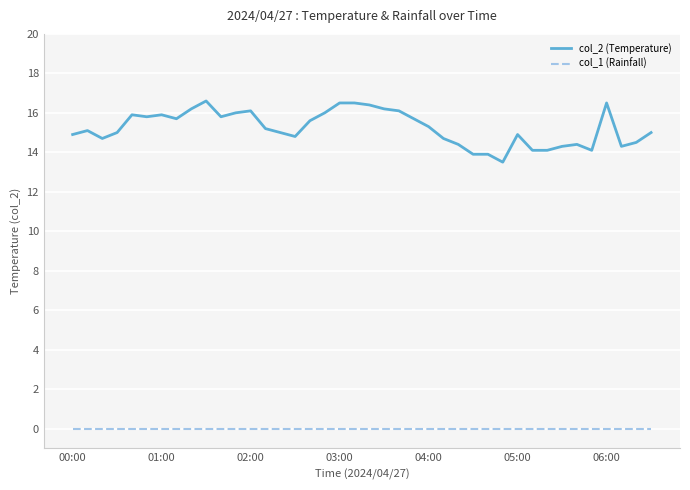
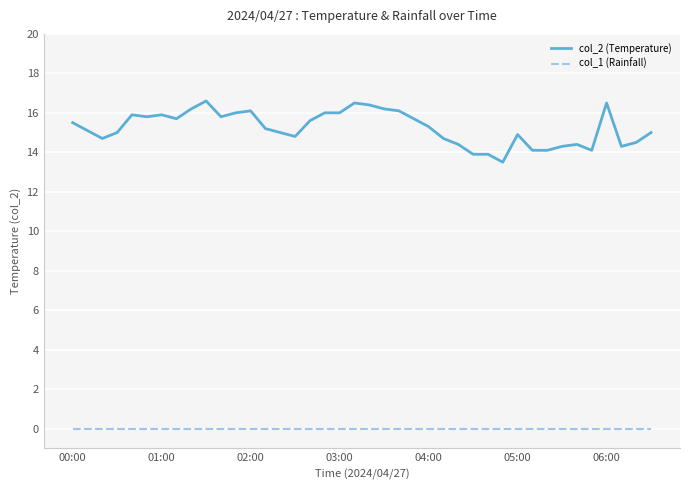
col_2 (Temperature), 00:00: 14.9 -> 15.5
col_2 (Temperature), 03:00: 16.5 -> 16.0
